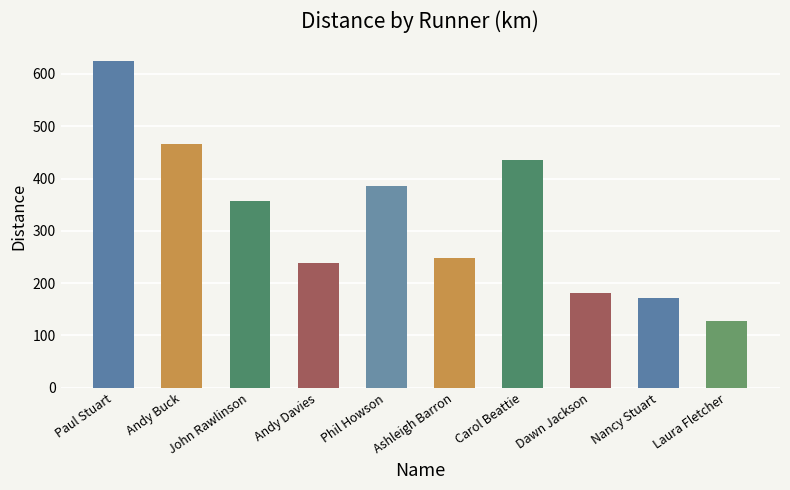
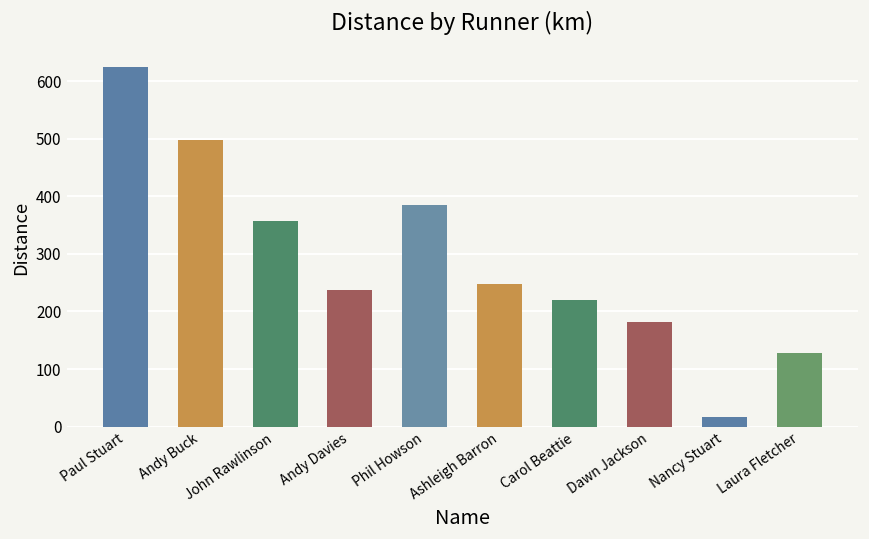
Andy Buck: 470 -> 500
Carol Beattie: 430 -> 220
Nancy Stuart: 170 -> 20
